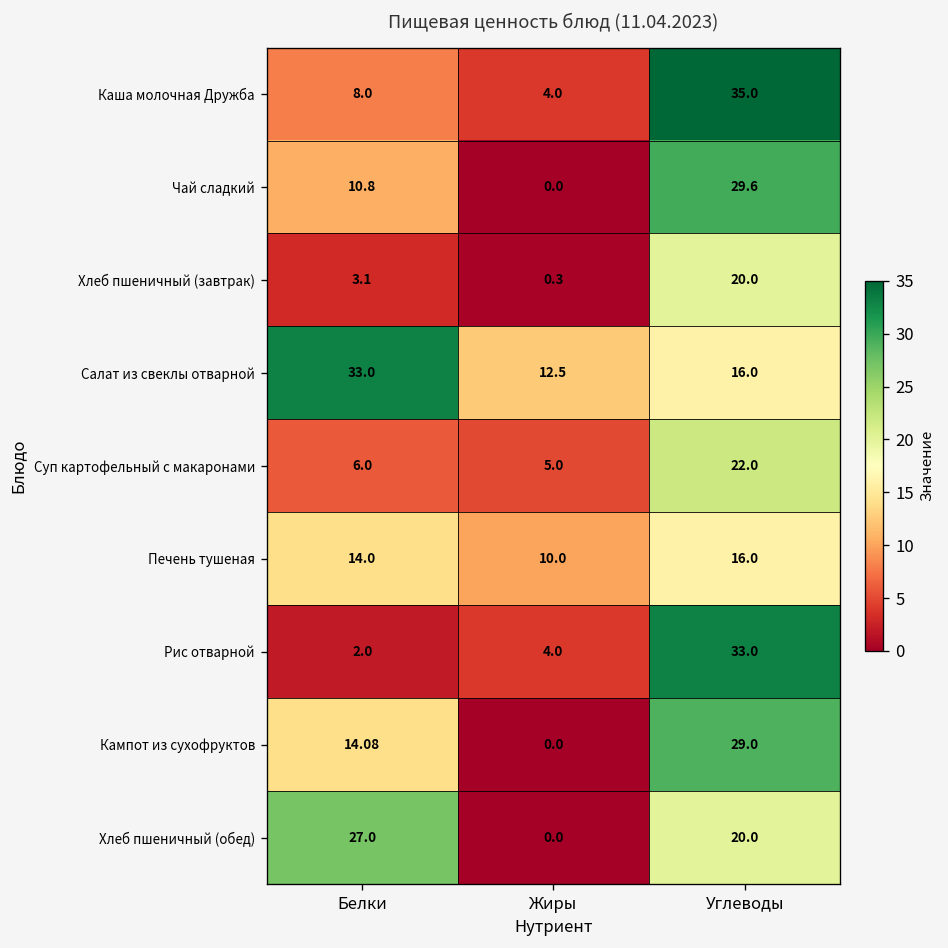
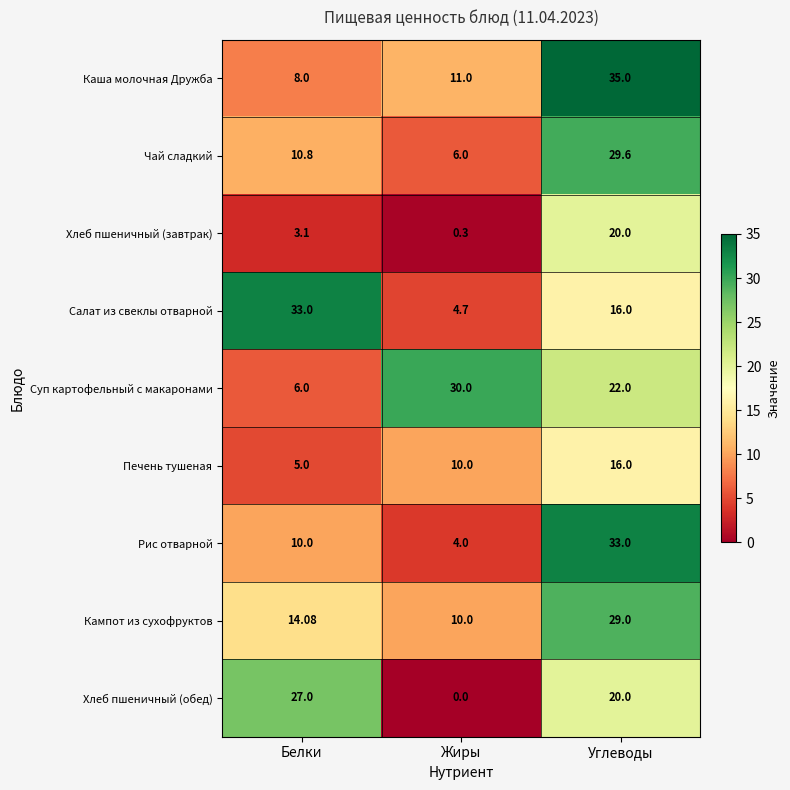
Каша молочная Дружба, Жиры: 4.0 -> 11.0
Чай сладкий, Жиры: 0.0 -> 6.0
Салат из свеклы отварной, Жиры: 12.5 -> 4.7
Суп картофельный с макаронами, Жиры: 5.0 -> 30.0
Печень тушеная, Белки: 14.0 -> 5.0
Рис отварной, Белки: 2.0 -> 10.0
Кампот из сухофруктов, Жиры: 0.0 -> 10.0
